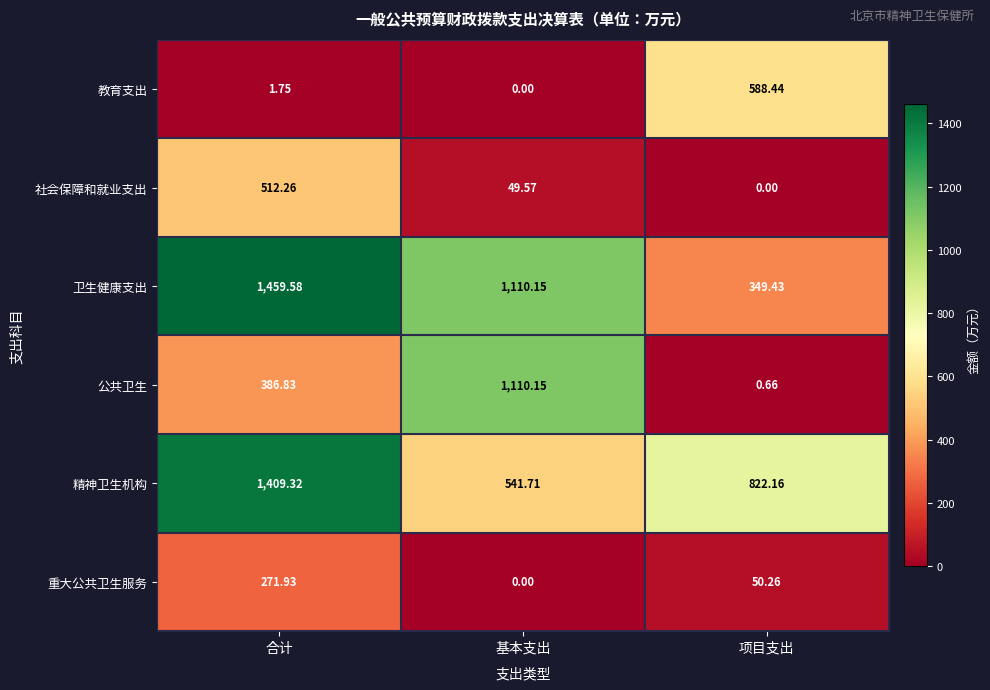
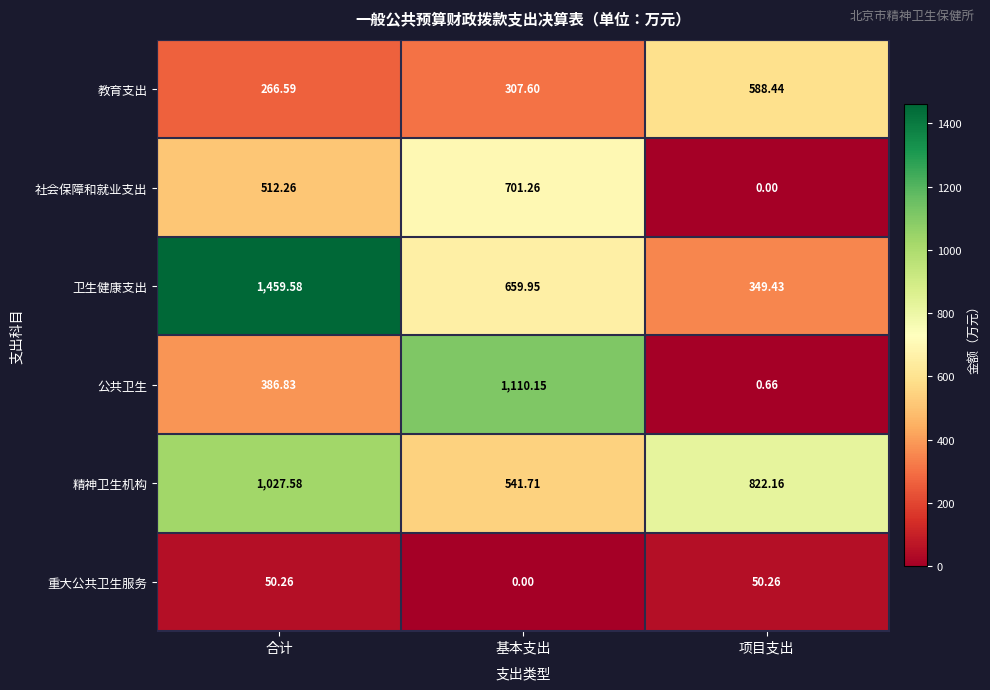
教育支出, 合计: 1.75 -> 266.59
教育支出, 基本支出: 0.00 -> 307.60
社会保障和就业支出, 基本支出: 49.57 -> 701.26
卫生健康支出, 基本支出: 1,110.15 -> 659.95
精神卫生机构, 合计: 1,409.32 -> 1,027.58
重大公共卫生服务, 合计: 271.93 -> 50.26
